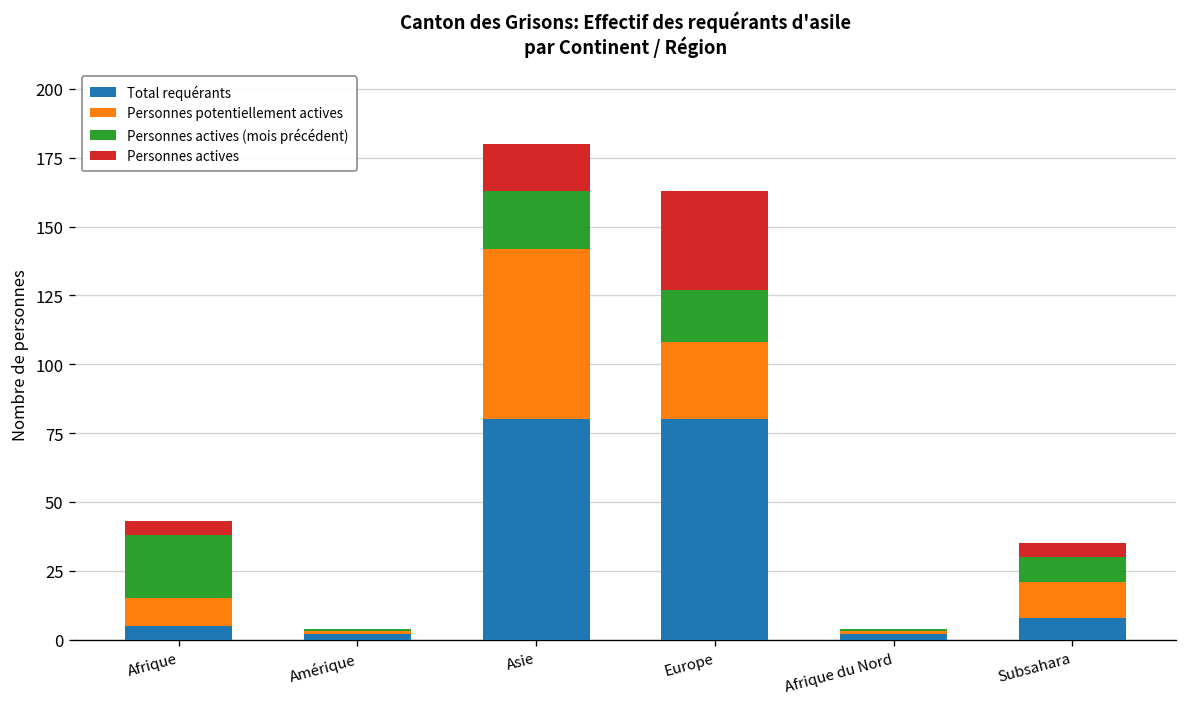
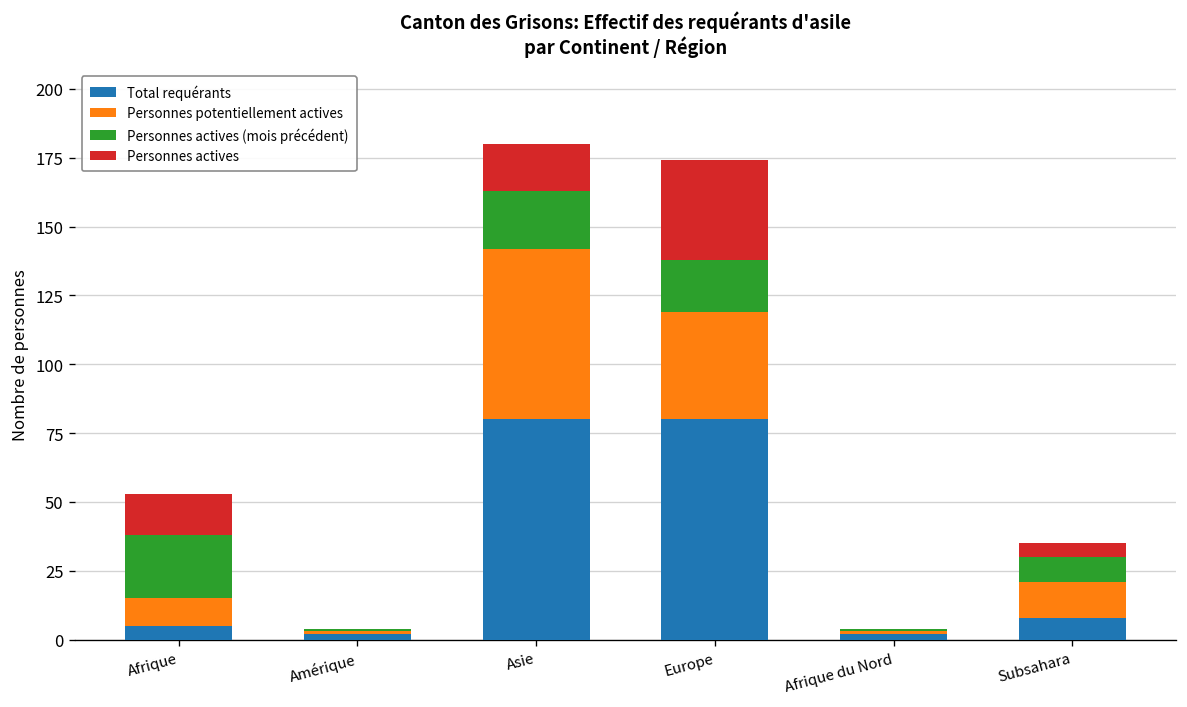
Personnes actives, Afrique: 5 -> 15
Personnes potentiellement actives, Europe: 28 -> 39
